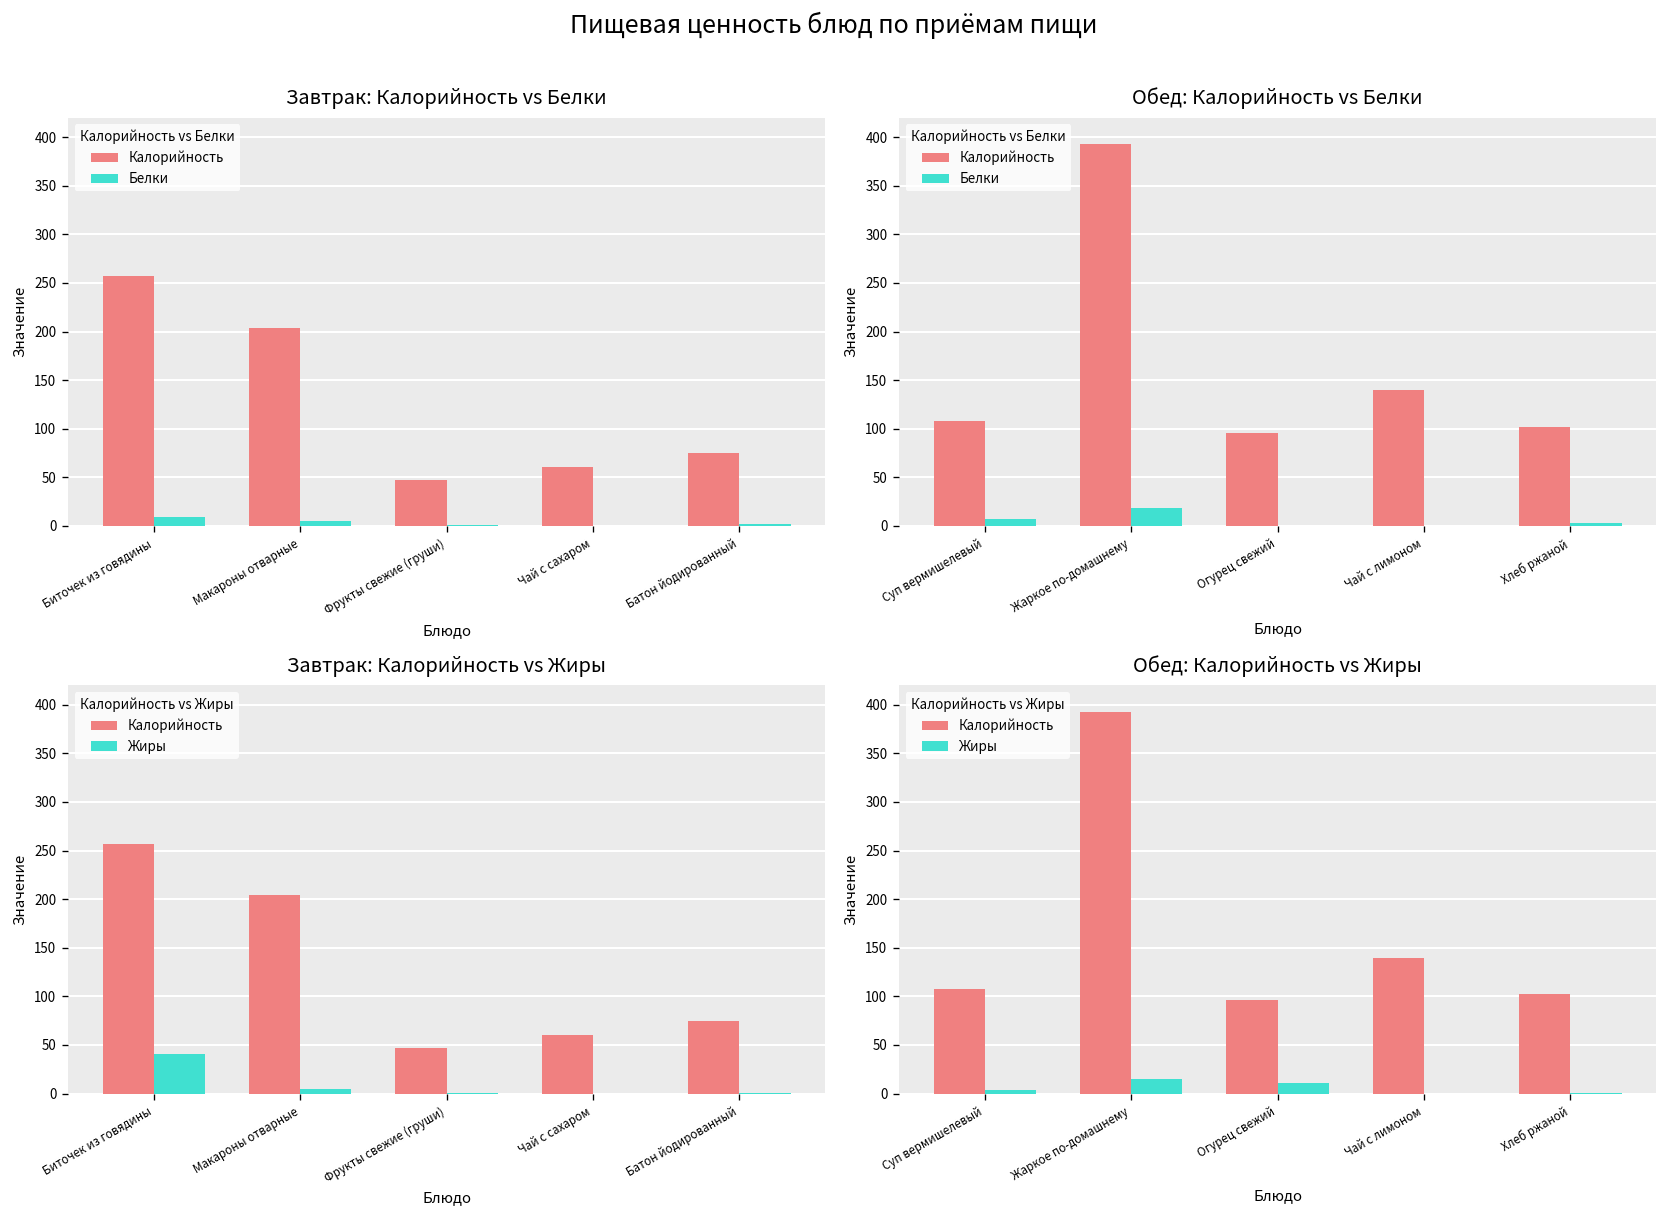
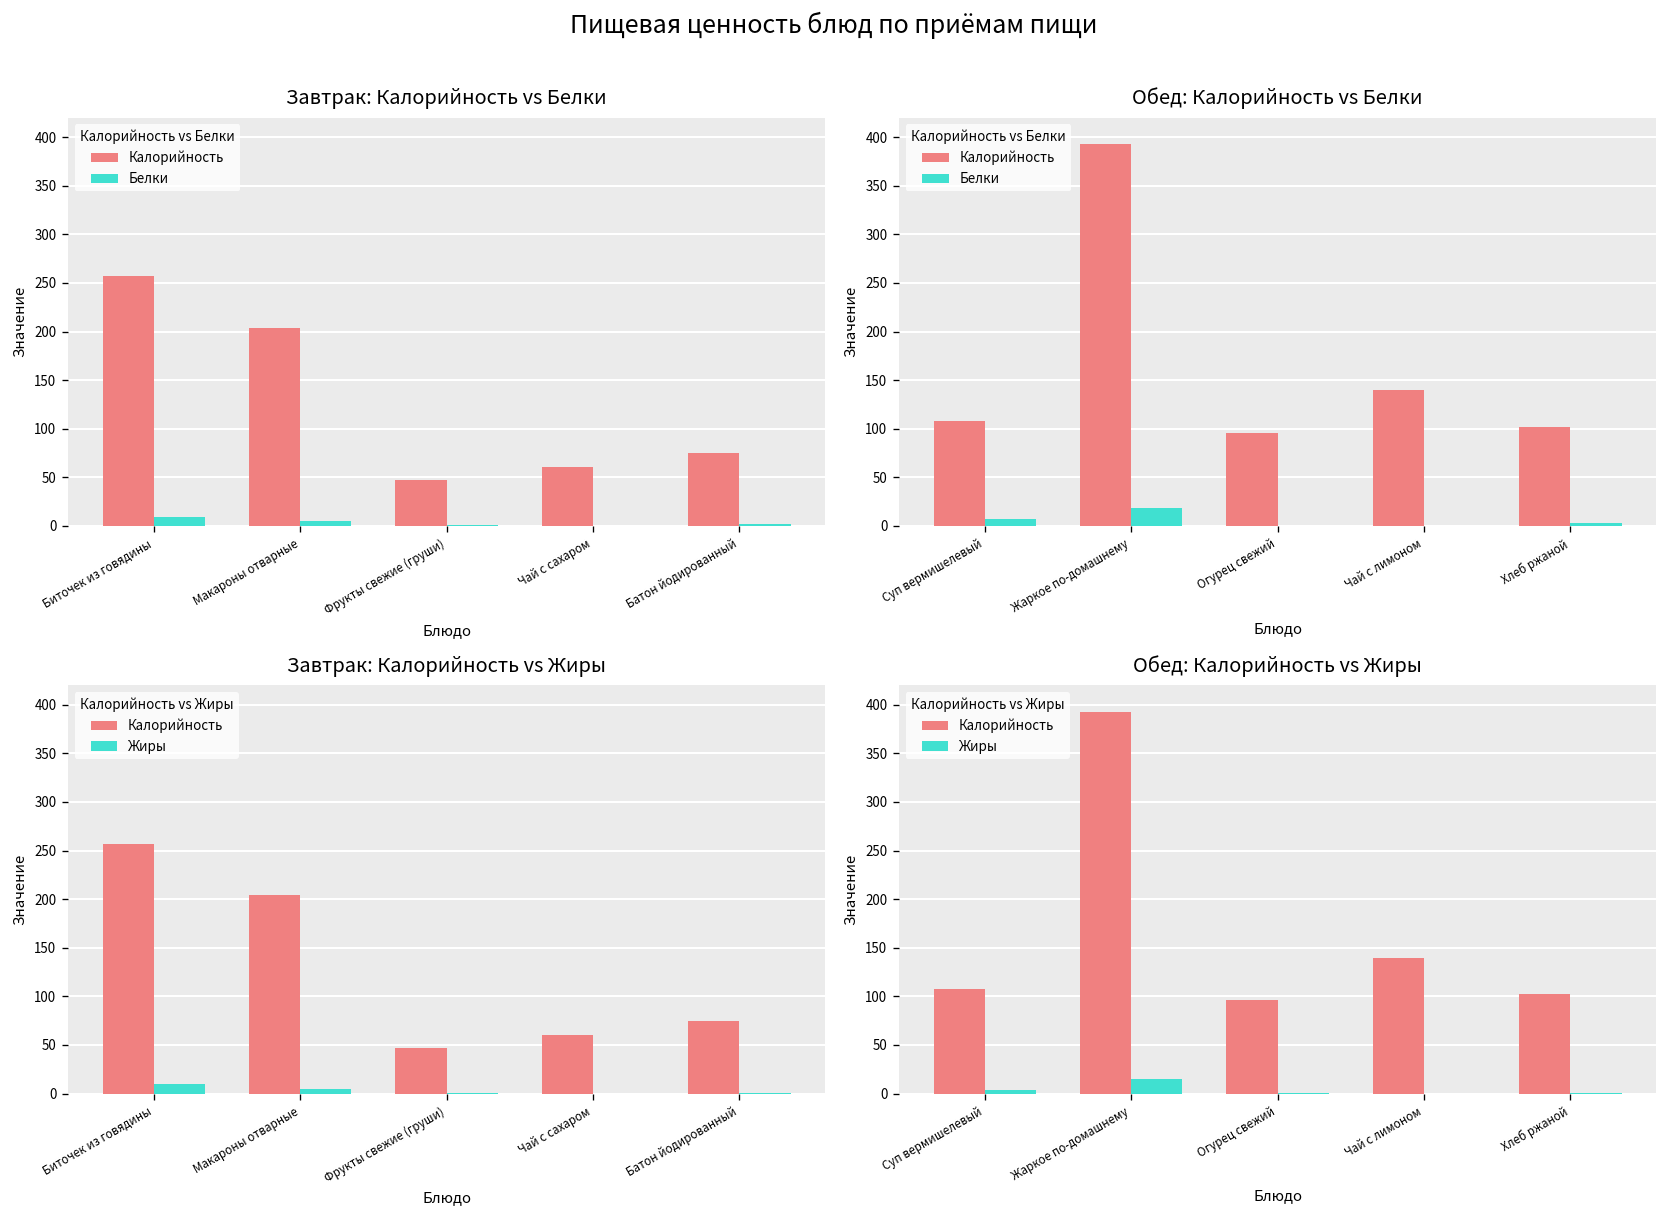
Завтрак: Калорийность vs Жиры, Жиры, Биточек из говядины: 40 -> 10
Обед: Калорийность vs Жиры, Жиры, Огурец свежий: 10 -> 0
